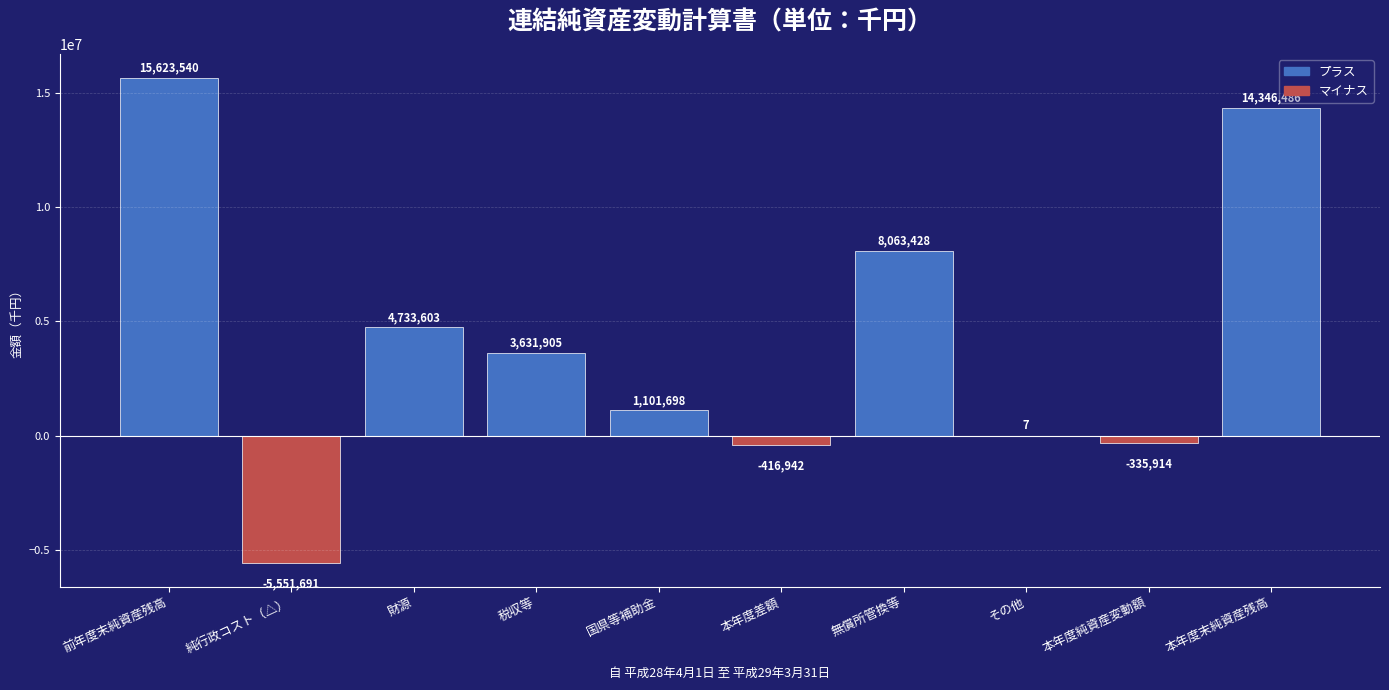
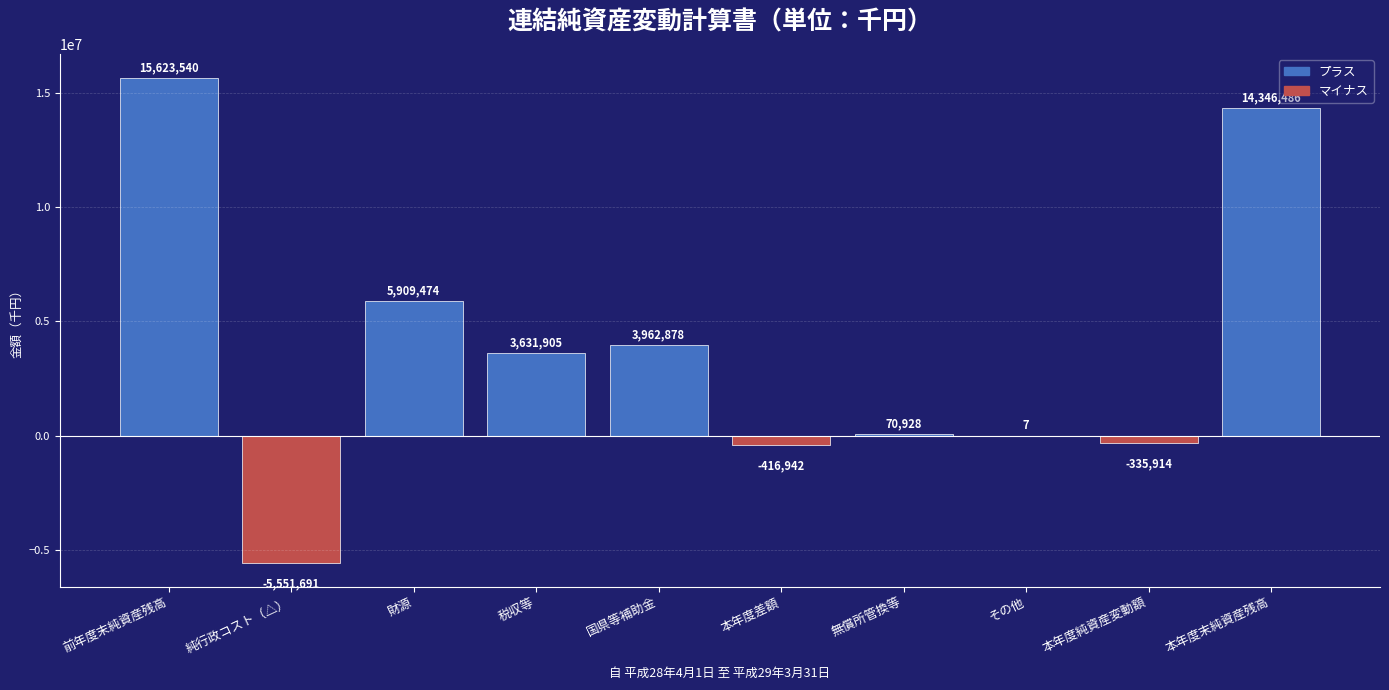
財源: 4,733,603 -> 5,909,474
国県等補助金: 1,101,698 -> 3,962,878
無償所管換等: 8,063,428 -> 70,928
